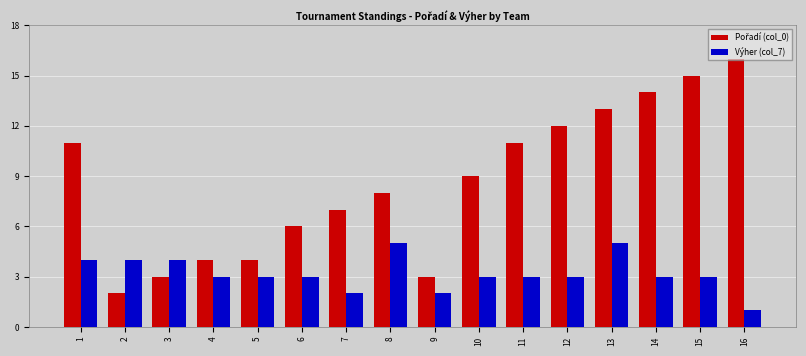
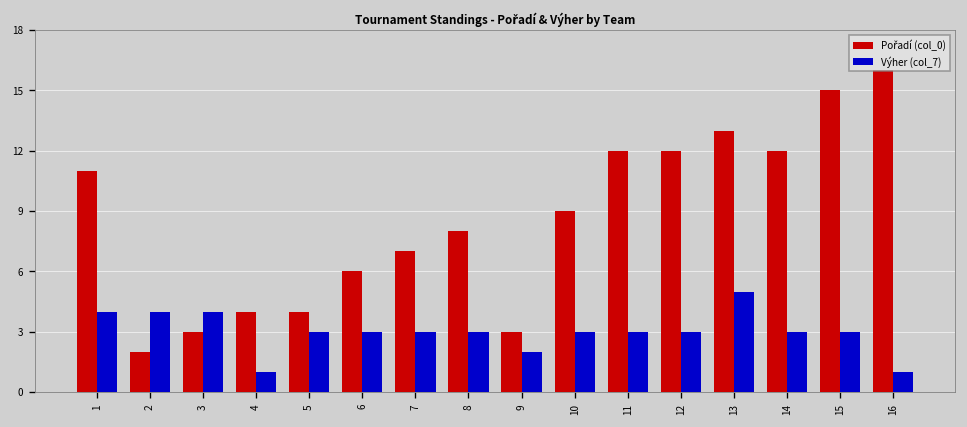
Výher (col_7), 4: 3 -> 1
Výher (col_7), 7: 2 -> 3
Výher (col_7), 8: 5 -> 3
Pořadí (col_0), 11: 11 -> 12
Pořadí (col_0), 14: 14 -> 12
